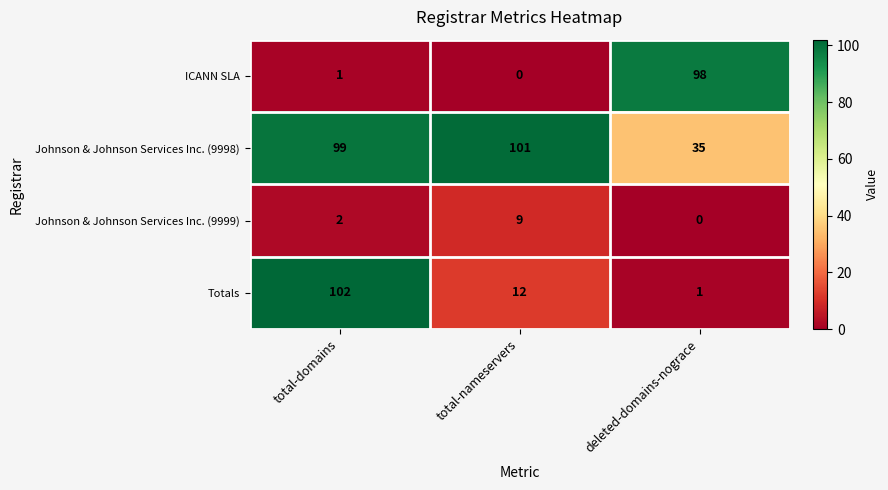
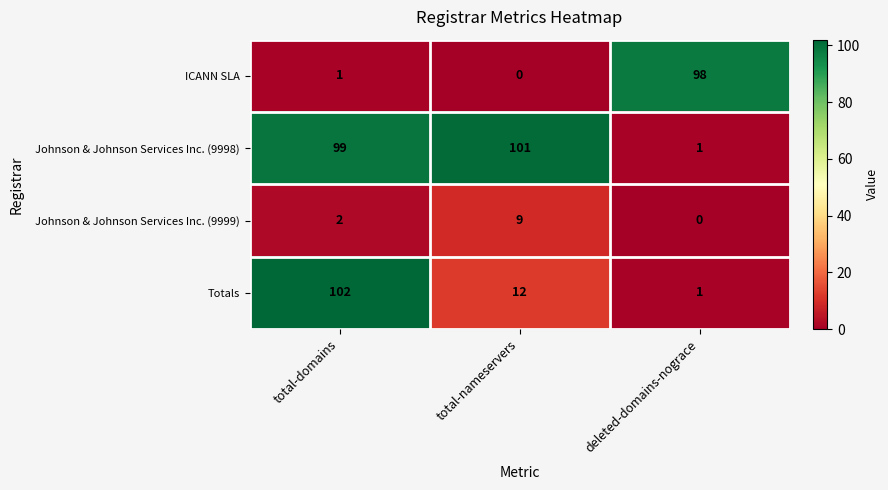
Johnson & Johnson Services Inc. (9998), deleted-domains-nograce: 35 -> 1
